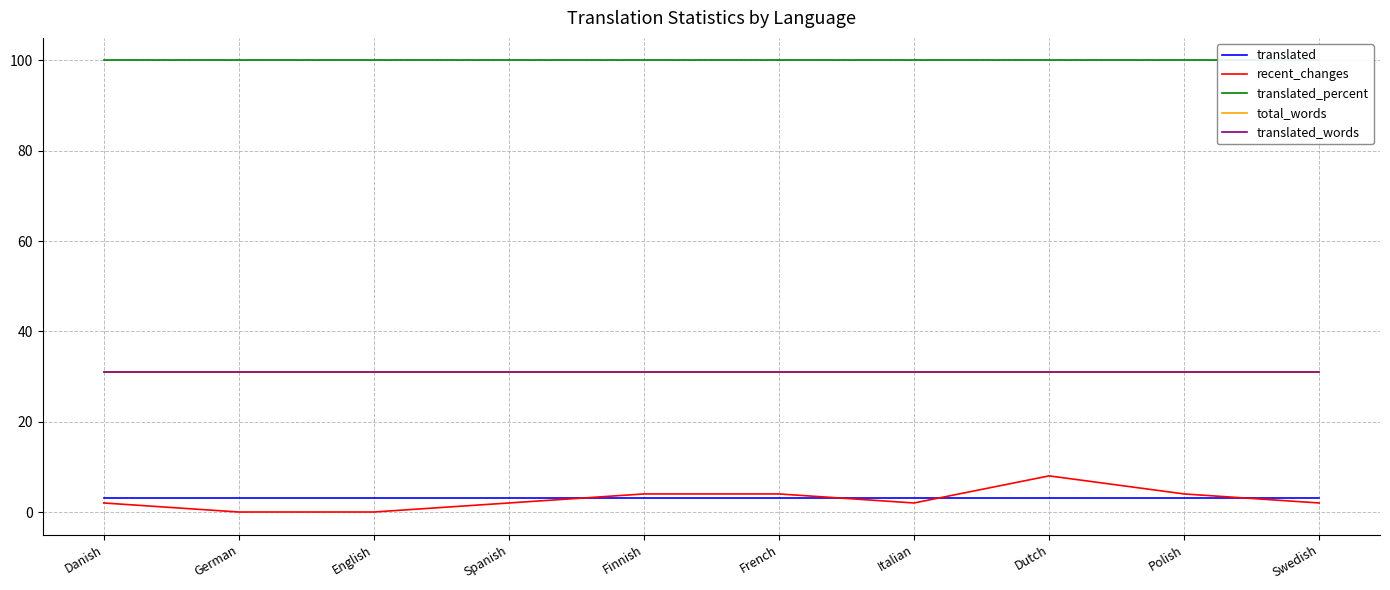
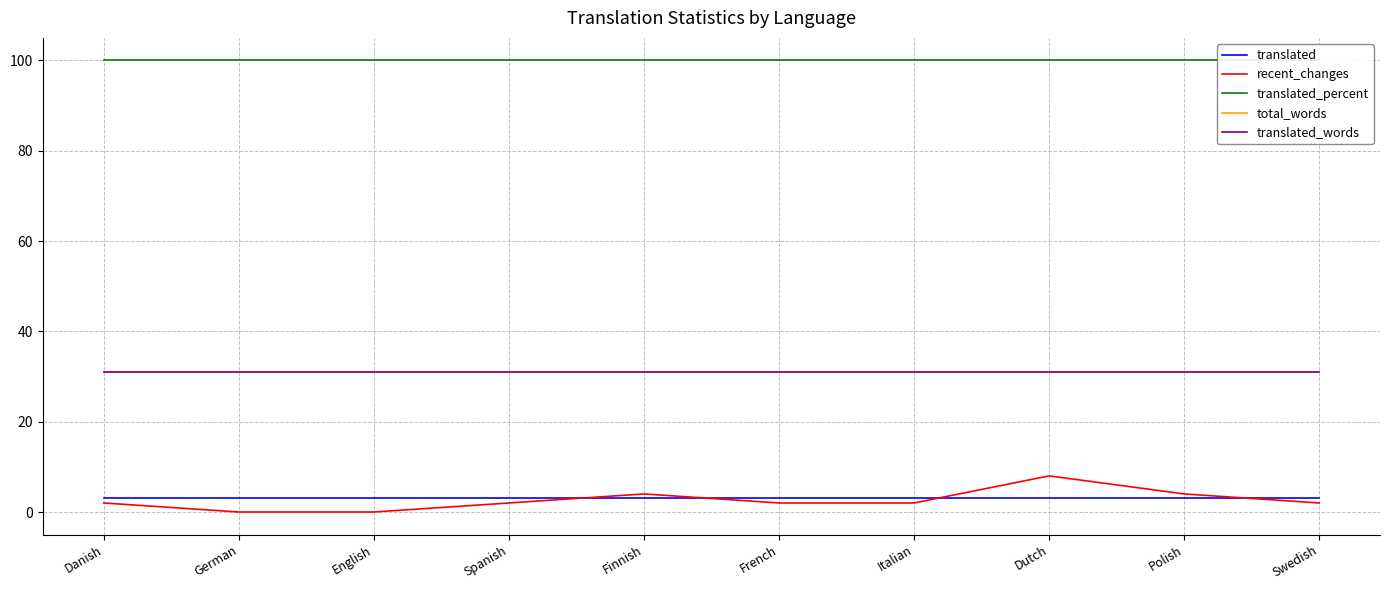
recent_changes, French: 4 -> 2
